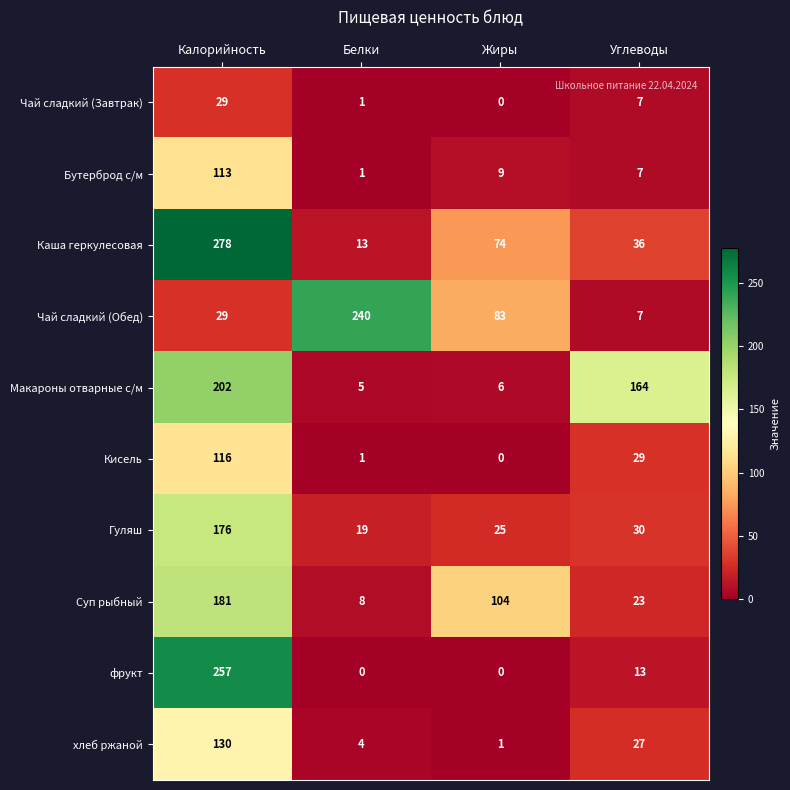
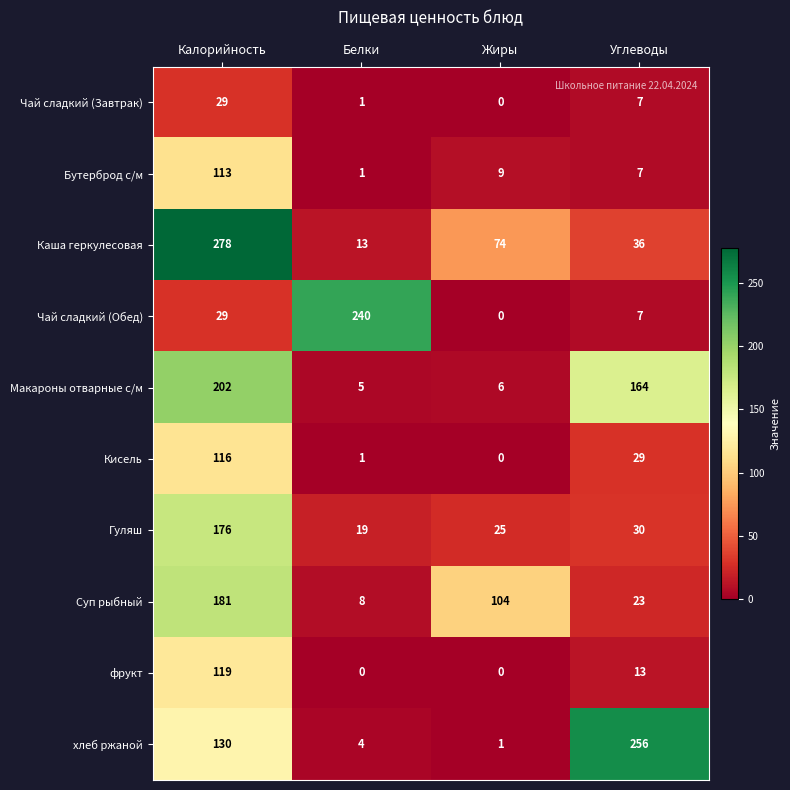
Чай сладкий (Обед), Жиры: 83 -> 0
фрукт, Калорийность: 257 -> 119
хлеб ржаной, Углеводы: 27 -> 256
